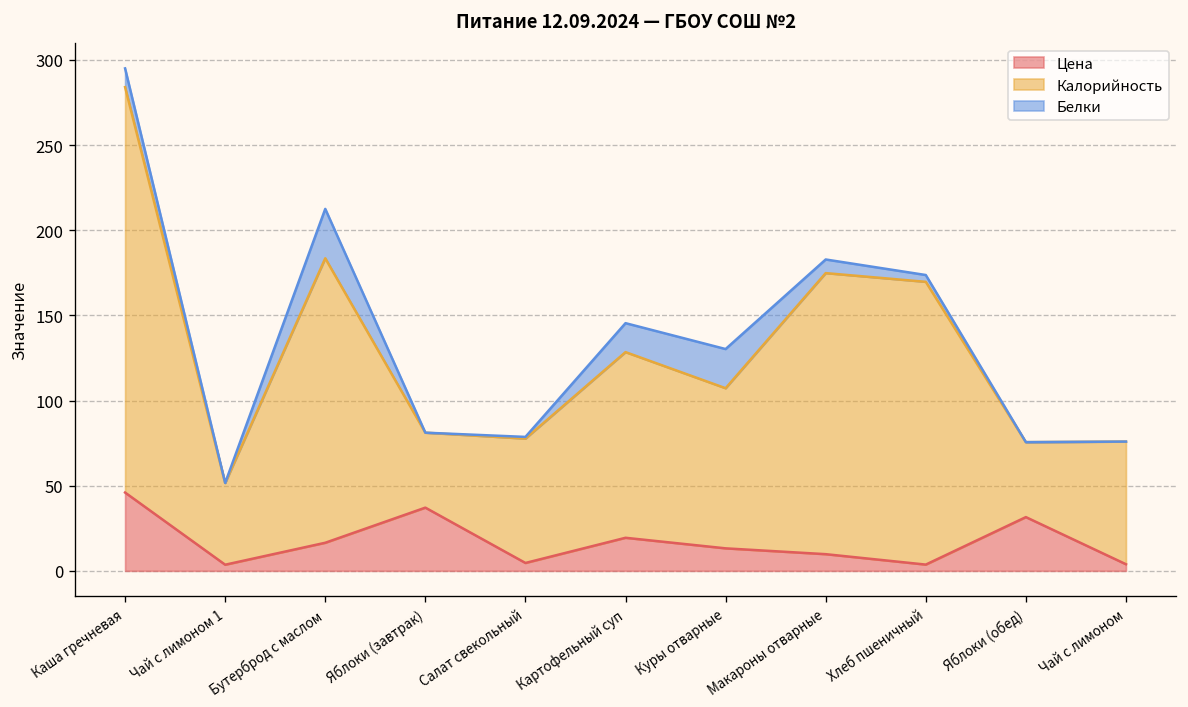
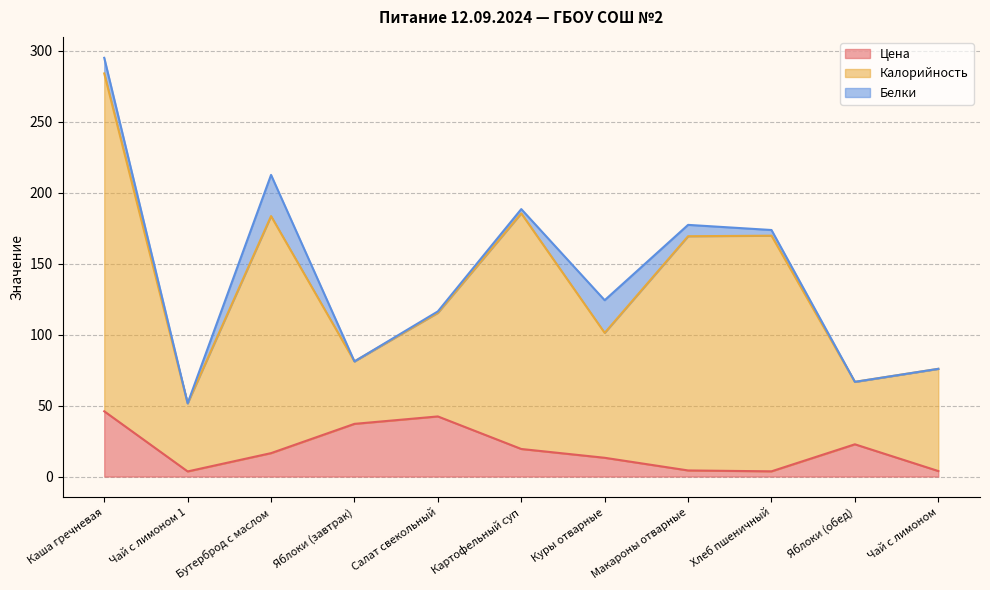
Цена, Салат свекольный: 5 -> 42
Калорийность, Картофельный суп: 109 -> 166
Белки, Картофельный суп: 17 -> 3
Калорийность, Куры отварные: 94 -> 88
Цена, Макароны отварные: 10 -> 4
Цена, Яблоки (обед): 32 -> 23
